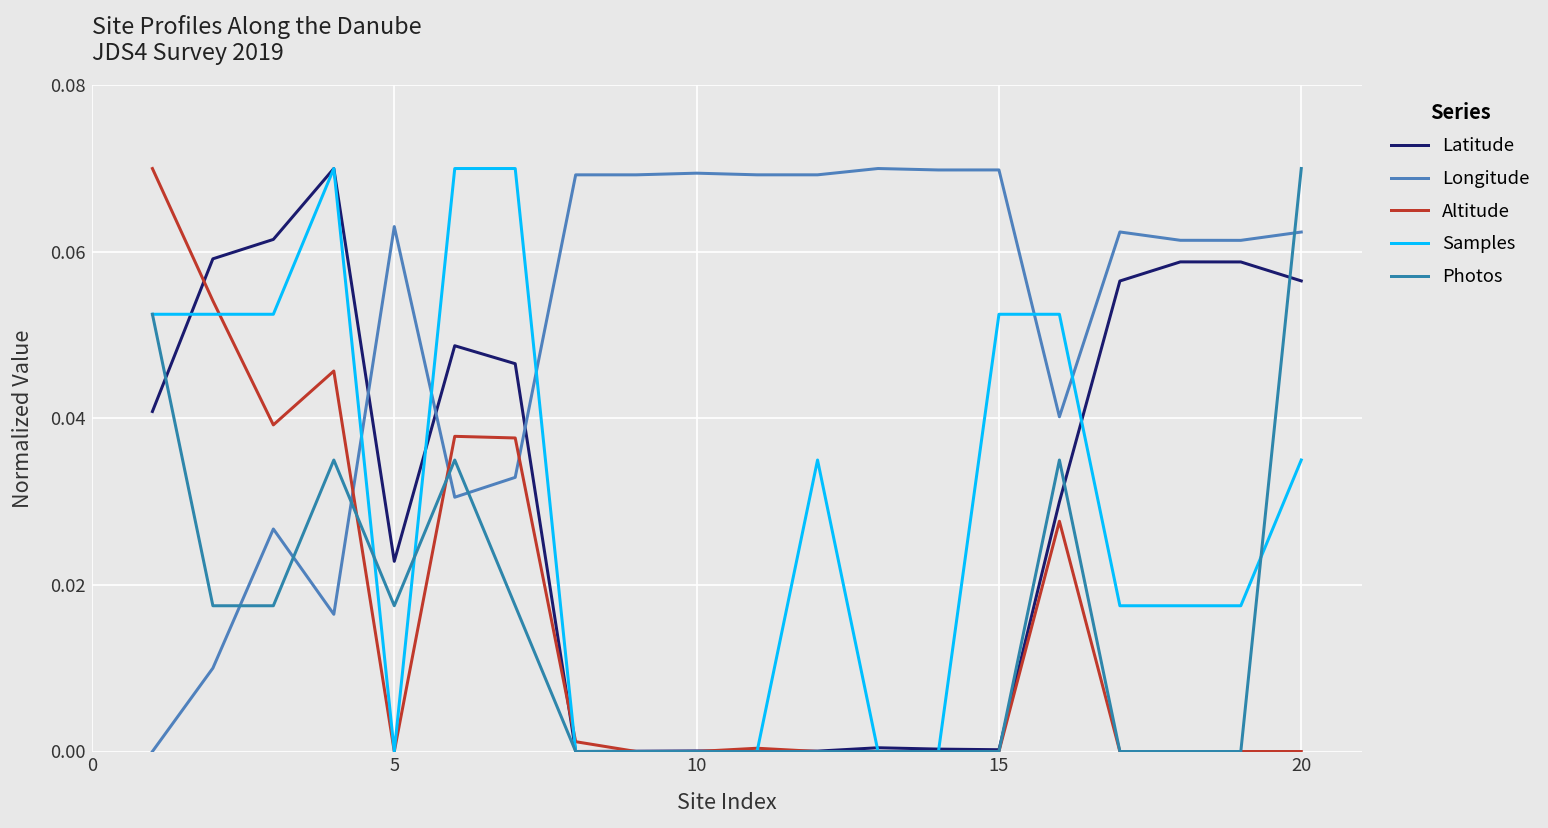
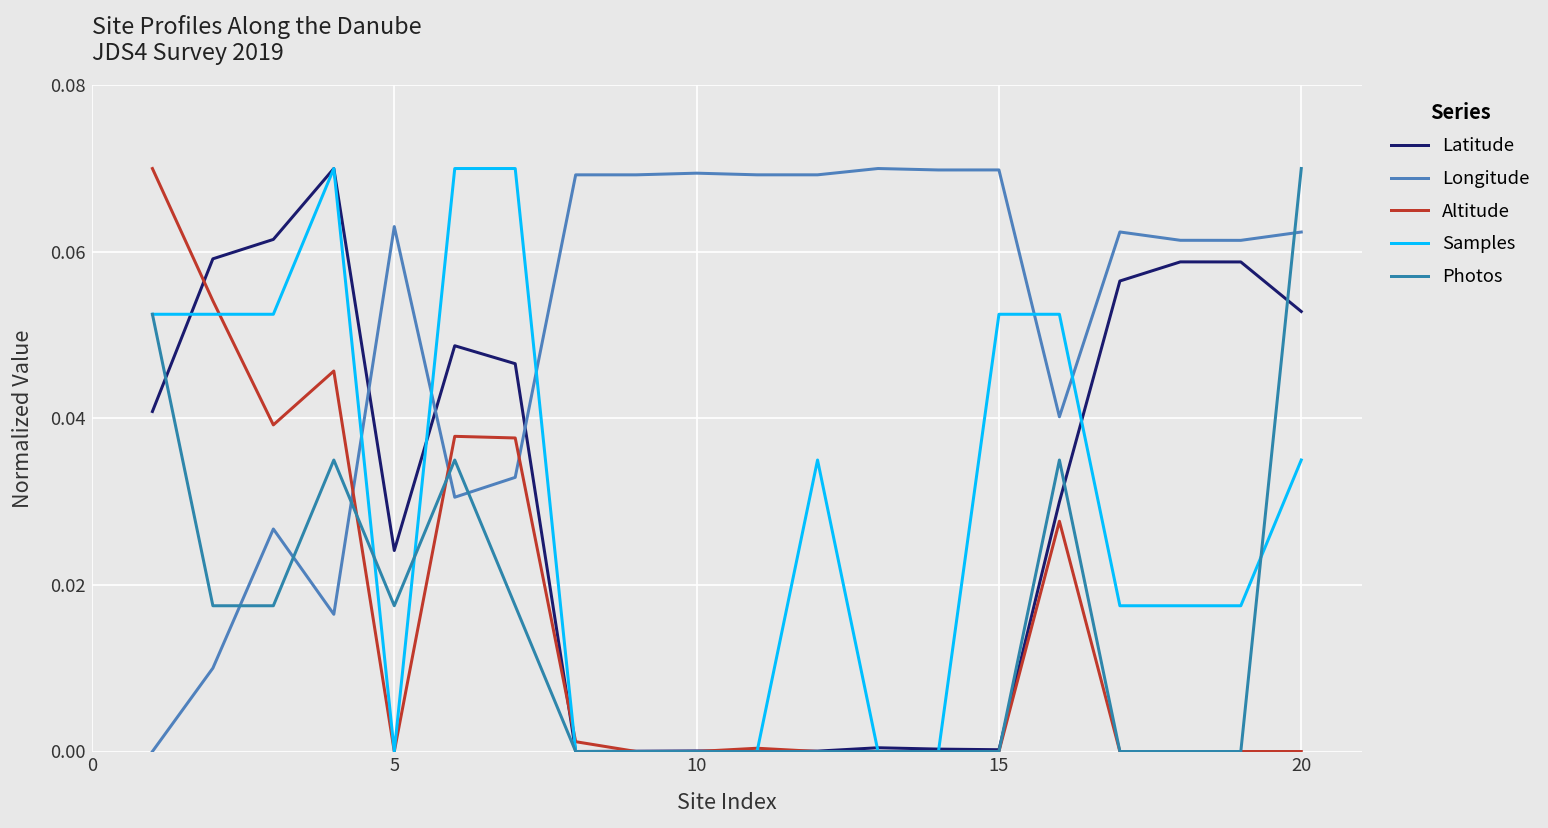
Latitude, 5: 0.023 -> 0.024
Latitude, 20: 0.057 -> 0.053
